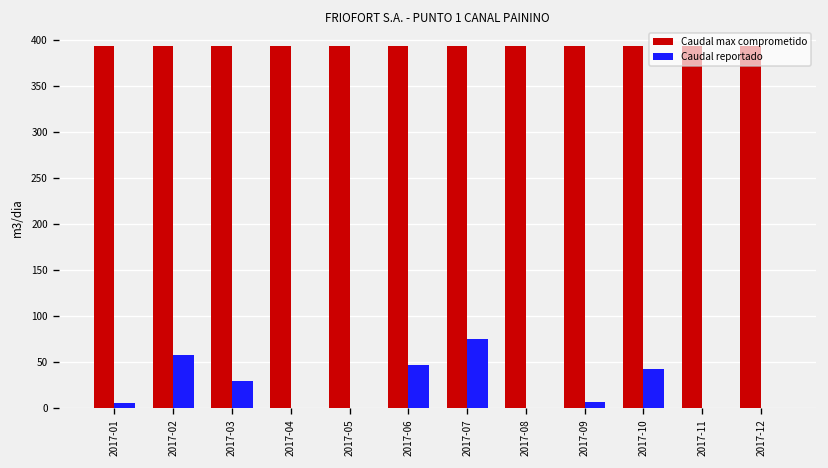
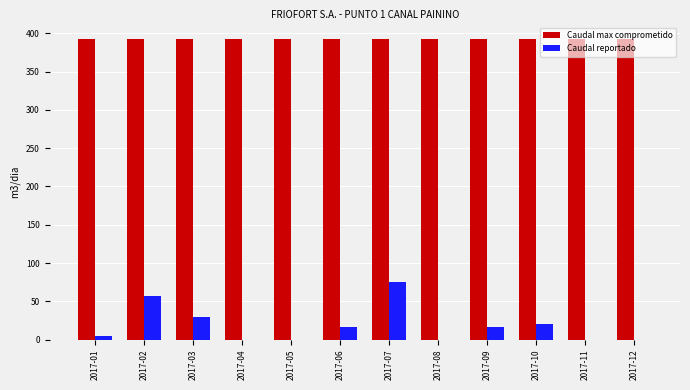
Caudal reportado, 2017-06: 50 -> 20
Caudal reportado, 2017-09: 10 -> 20
Caudal reportado, 2017-10: 40 -> 20
